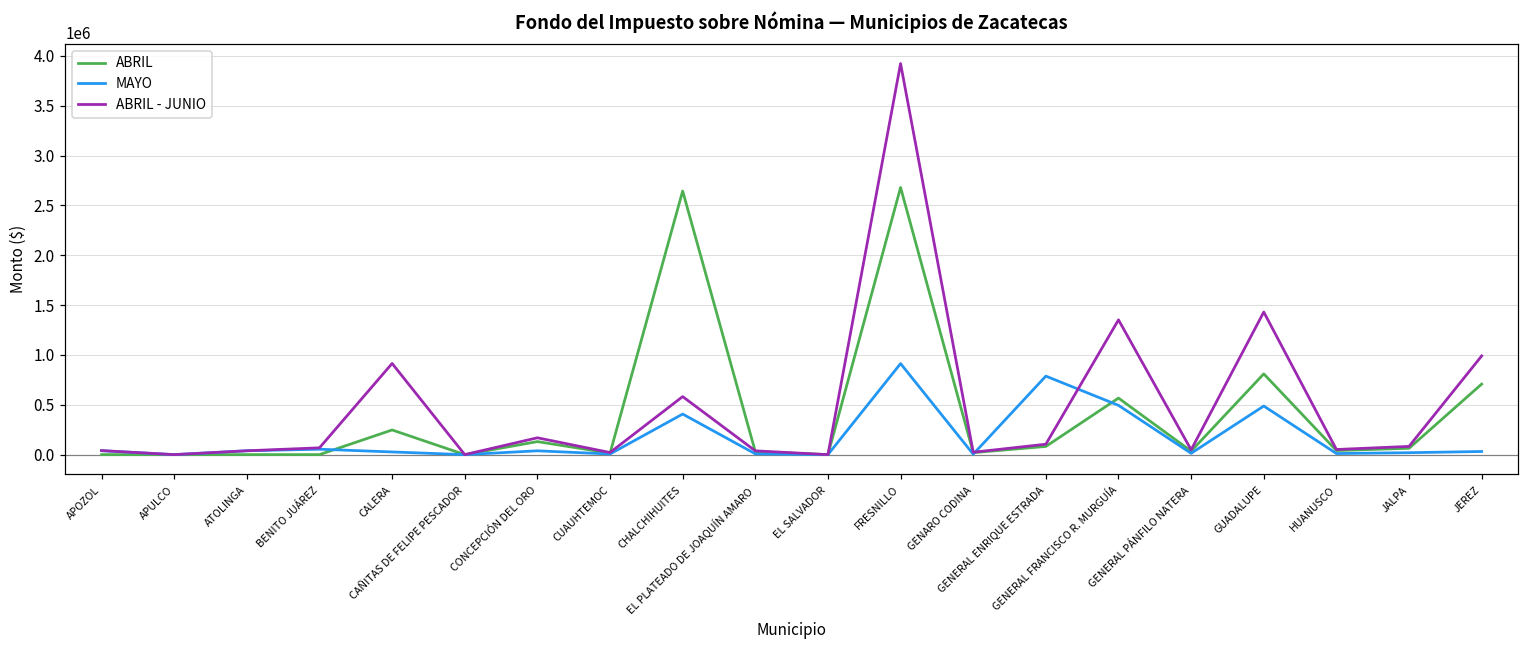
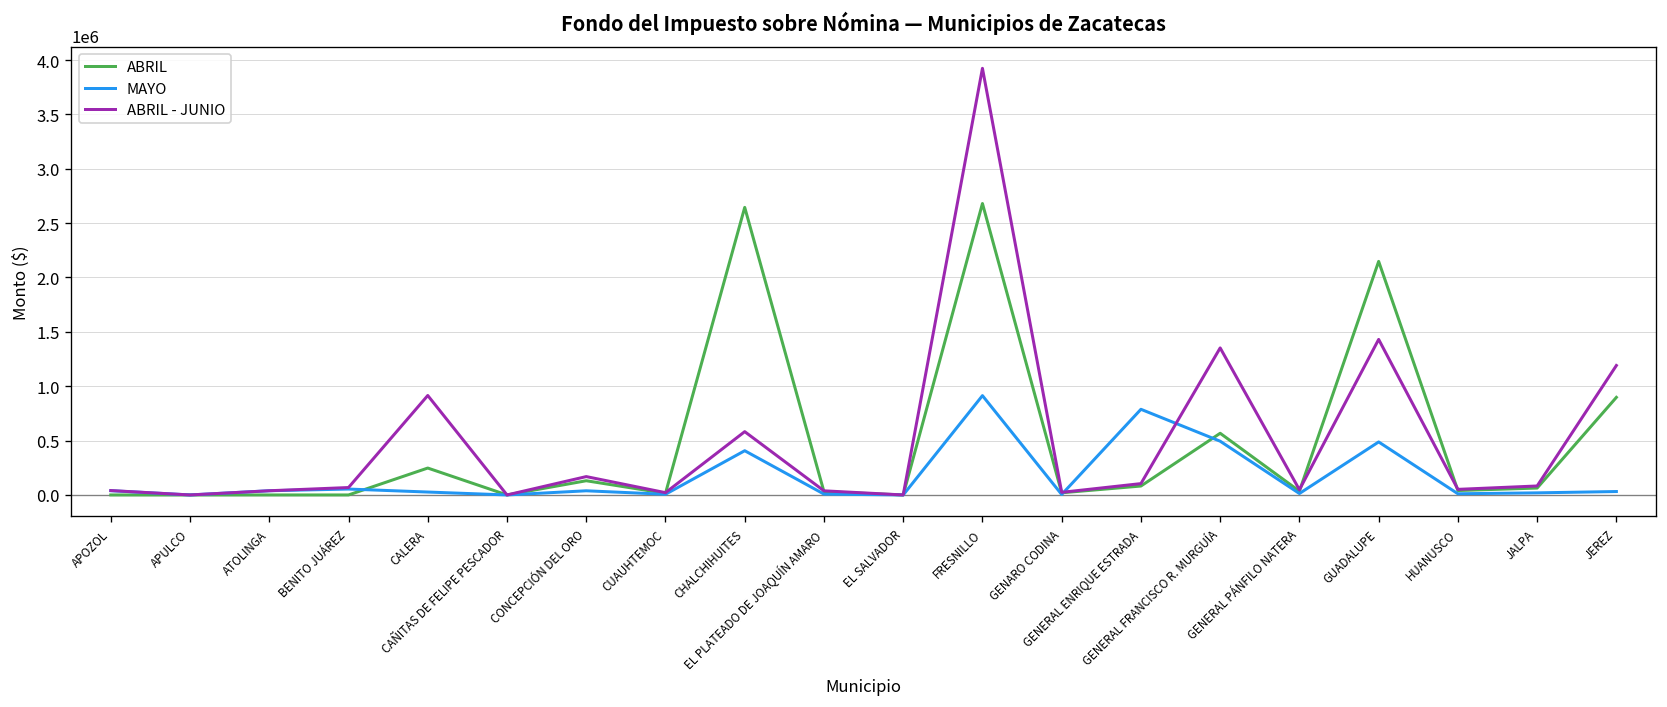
ABRIL, GUADALUPE: 800000 -> 2100000
ABRIL, JEREZ: 700000 -> 900000
ABRIL - JUNIO, JEREZ: 1000000 -> 1200000
